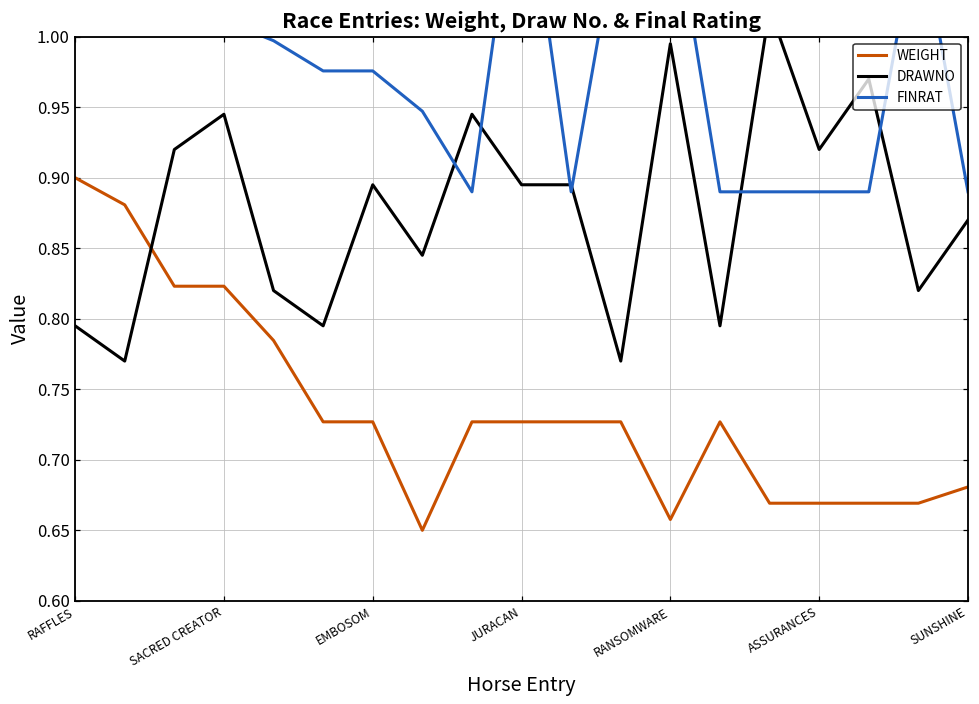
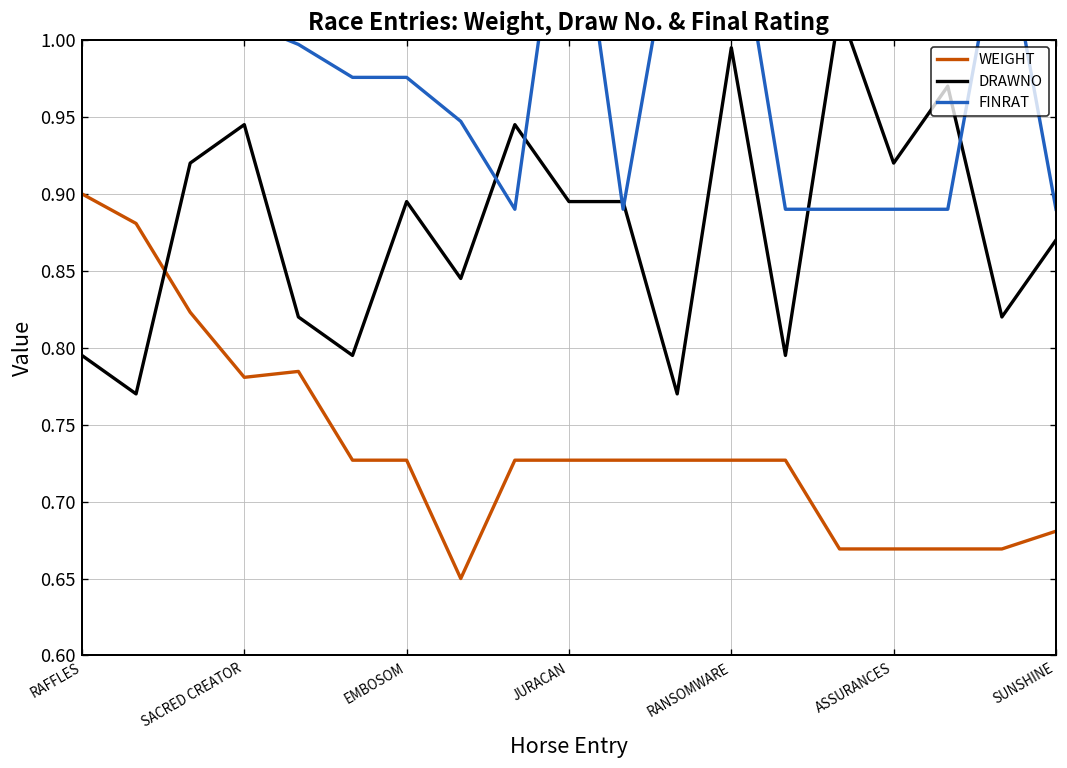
WEIGHT, SACRED CREATOR: 0.823 -> 0.781
WEIGHT, RANSOMWARE: 0.658 -> 0.727
